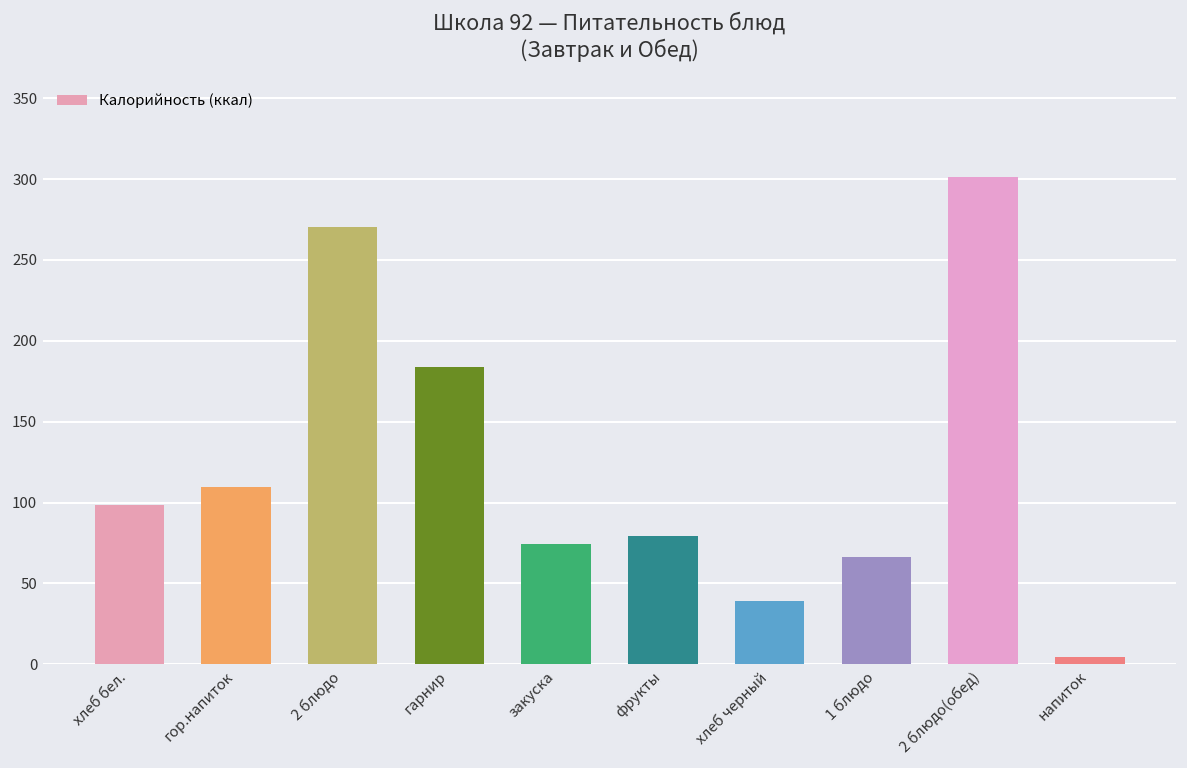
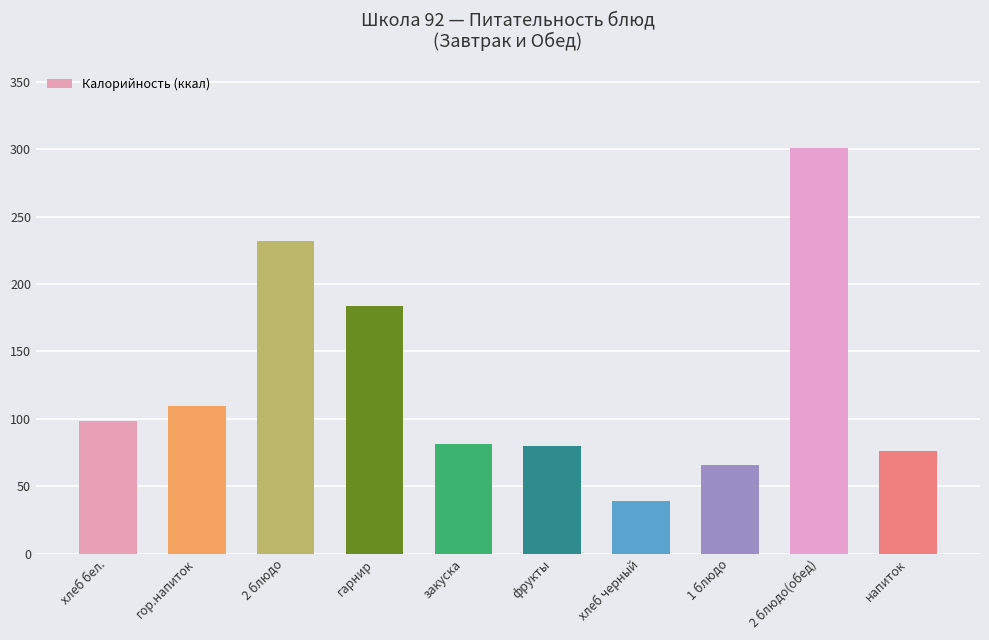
2 блюдо: 271 -> 232
закуска: 74 -> 82
напиток: 5 -> 76
